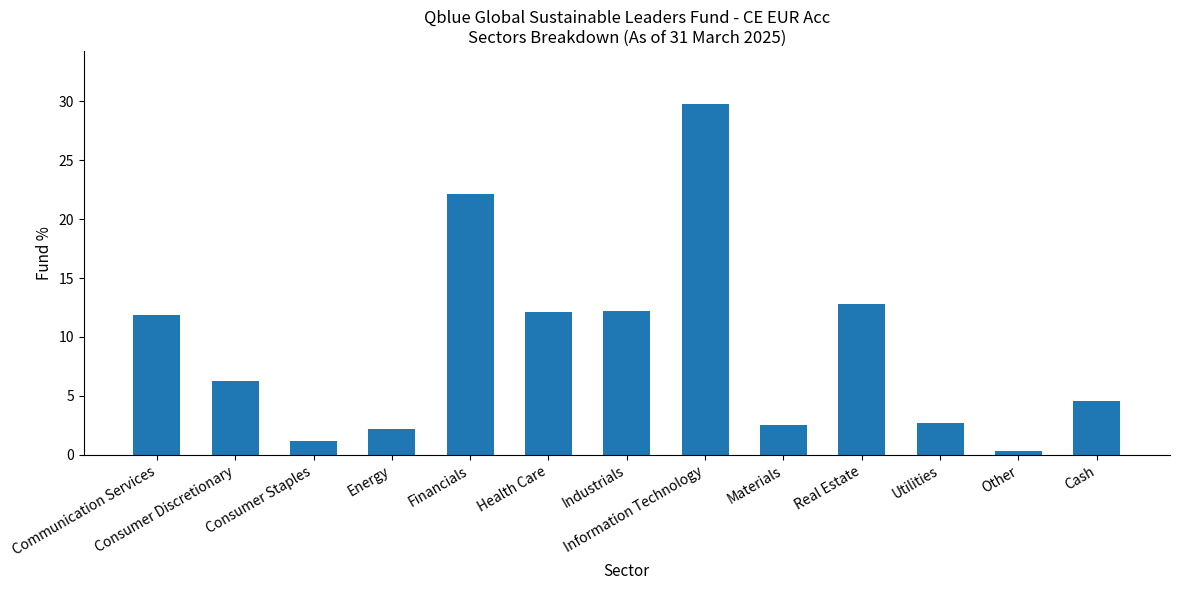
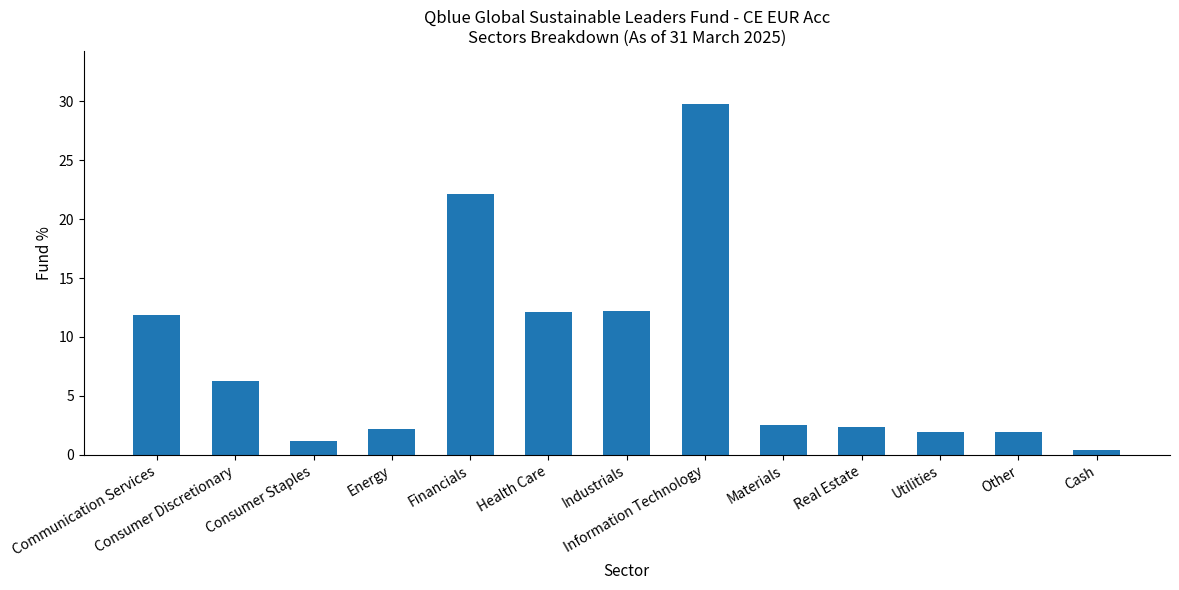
Real Estate: 12.8 -> 2.4
Utilities: 2.7 -> 1.9
Other: 0.3 -> 1.9
Cash: 4.6 -> 0.4
